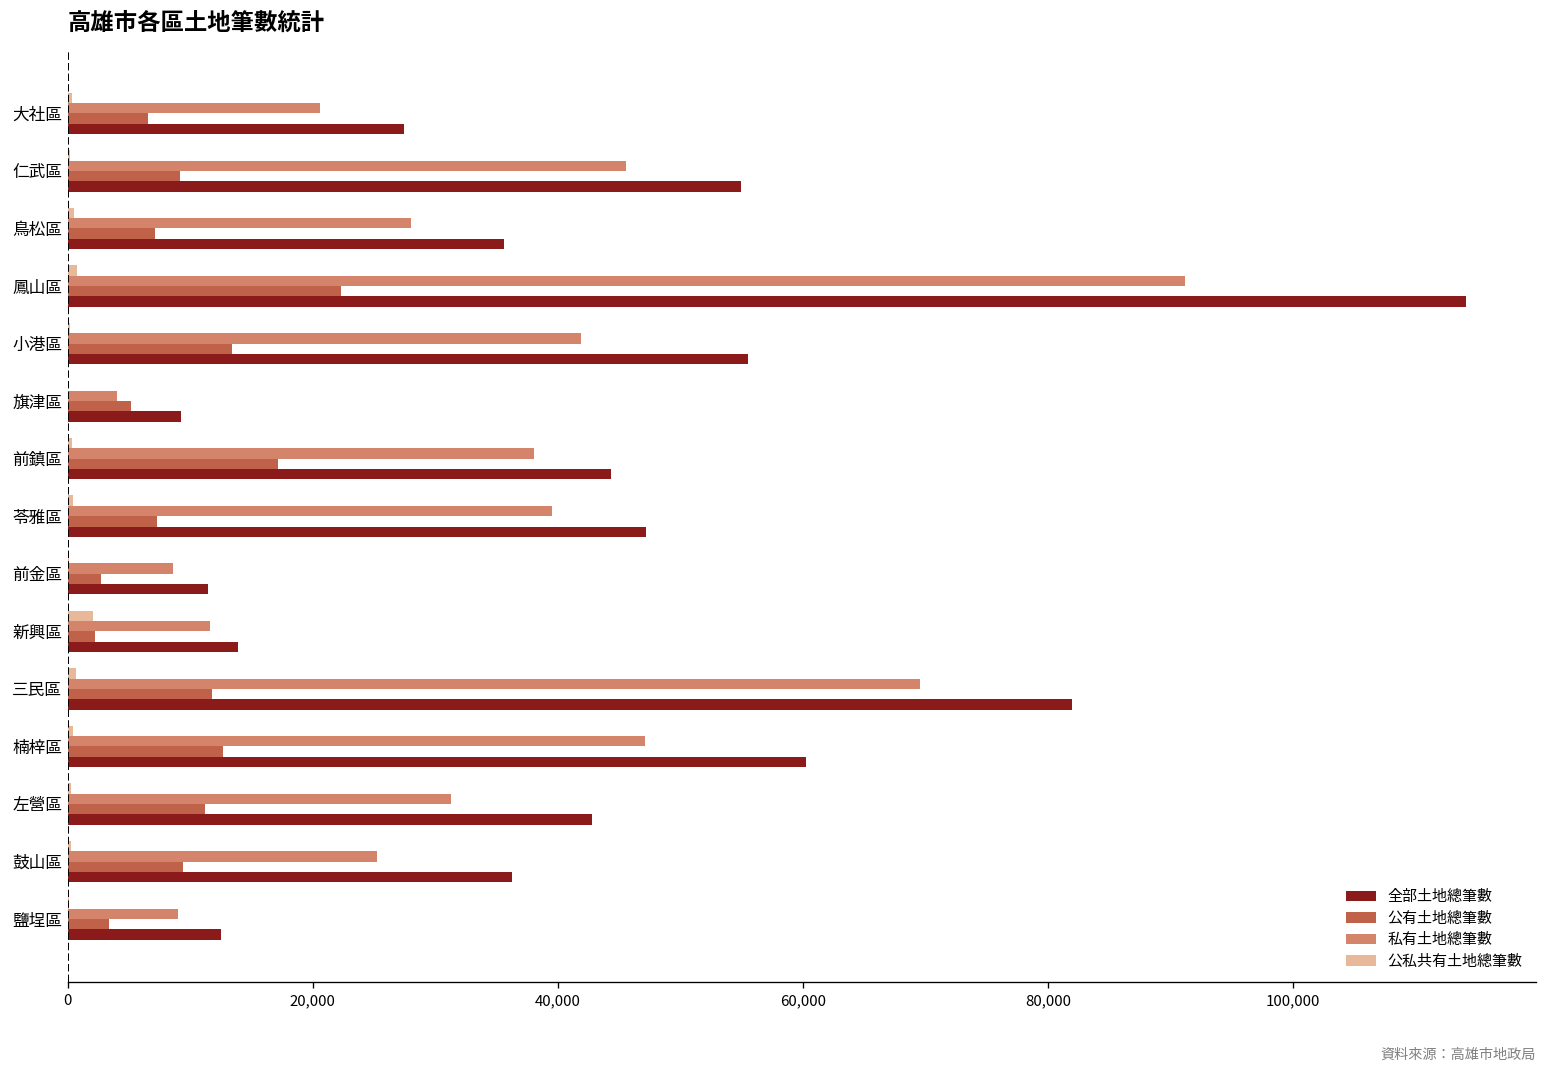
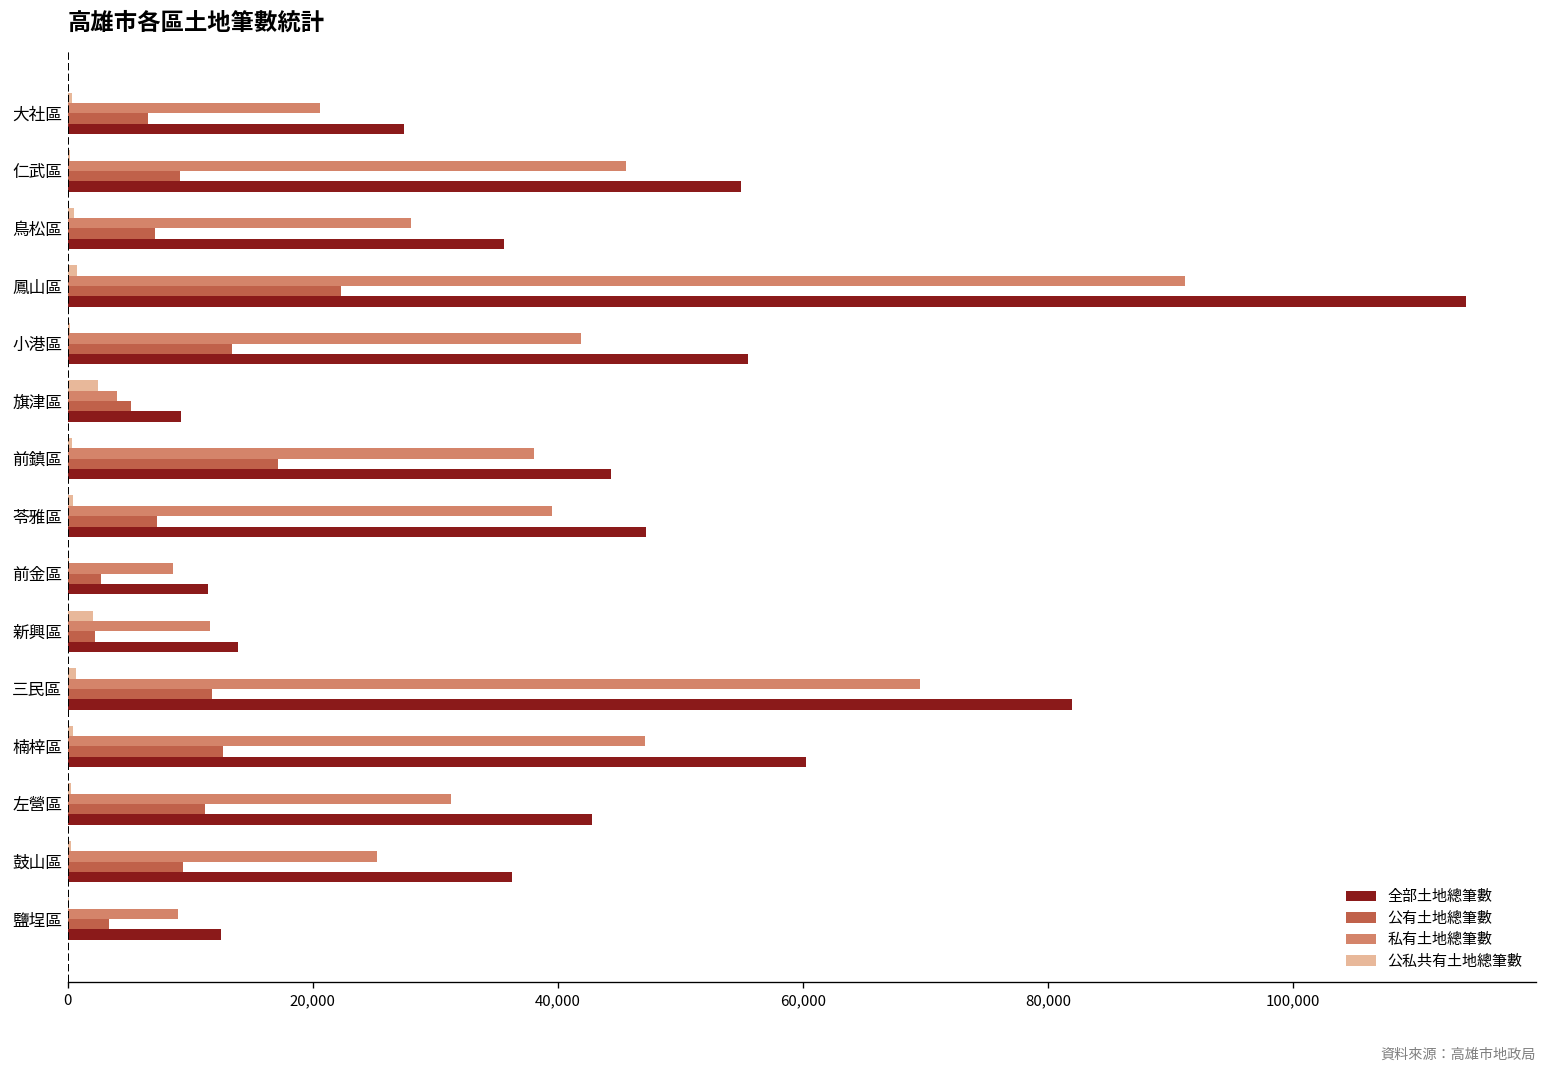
公私共有土地總筆數, 旗津區: 100 -> 2,500
